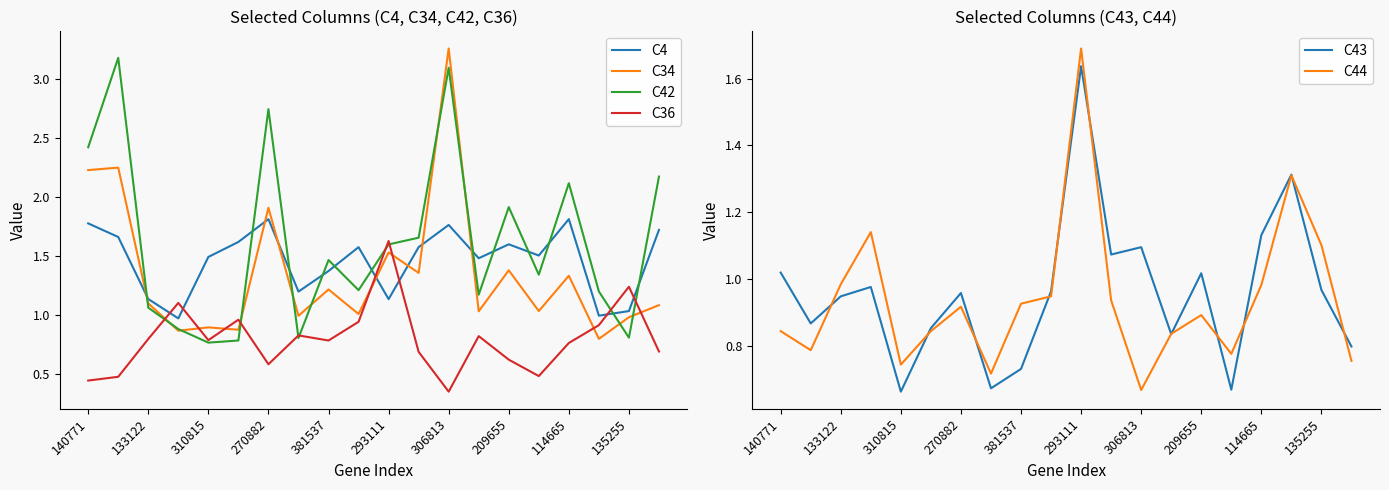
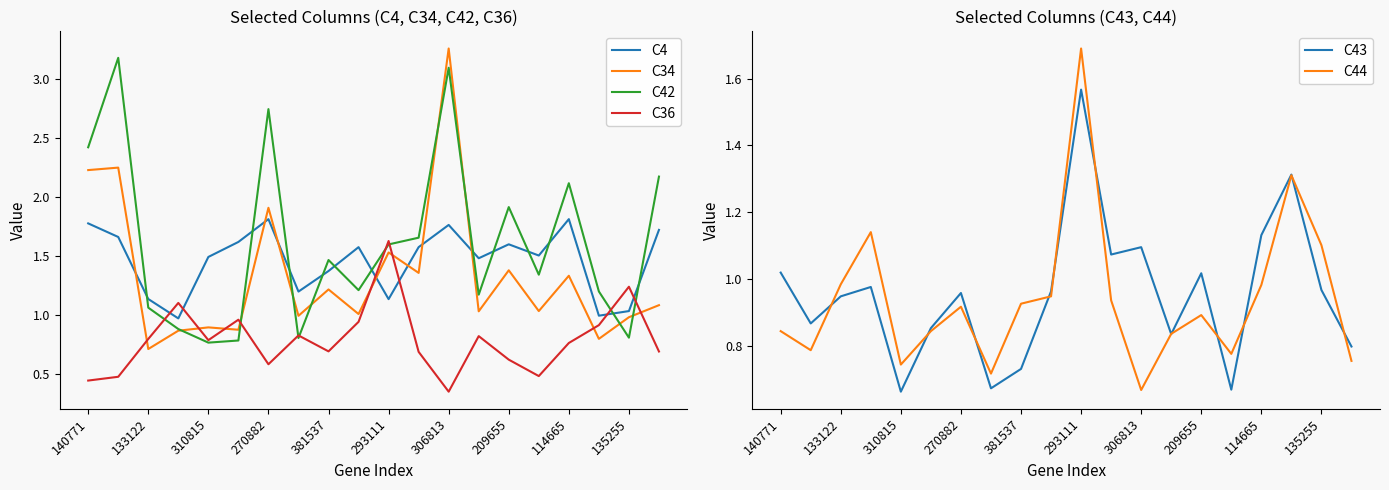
Selected Columns (C4, C34, C42, C36), C34, 133122: 1.10 -> 0.72
Selected Columns (C4, C34, C42, C36), C36, 381537: 0.79 -> 0.70
Selected Columns (C43, C44), C43, 293111: 1.64 -> 1.57
